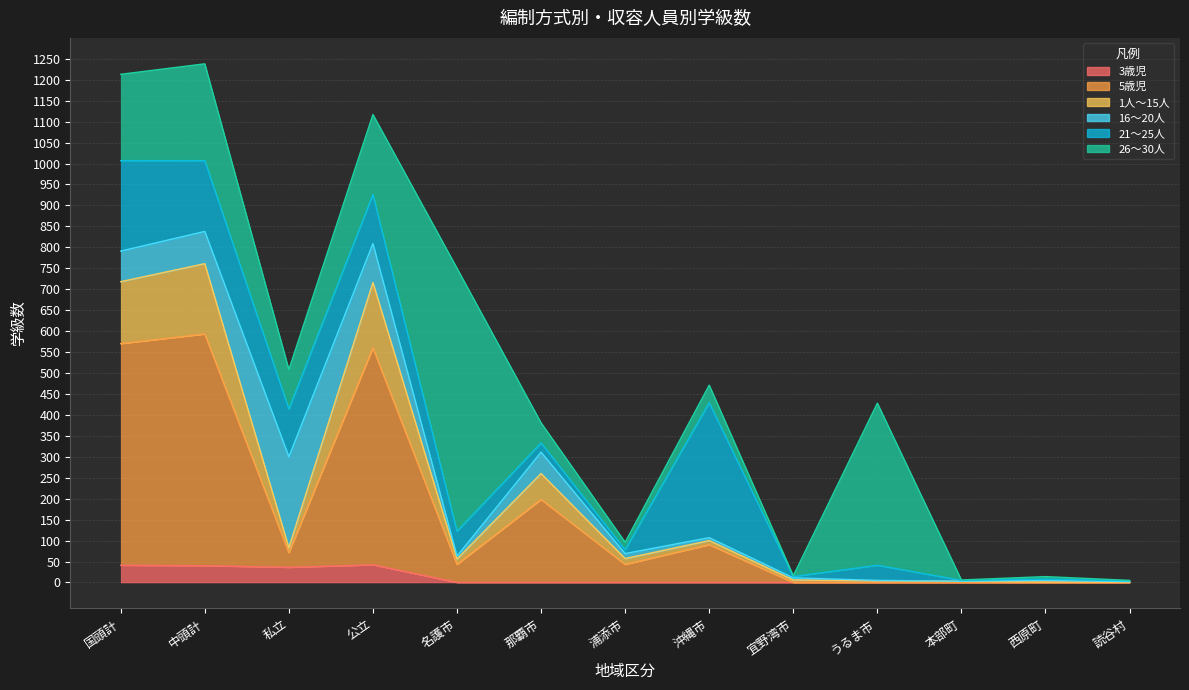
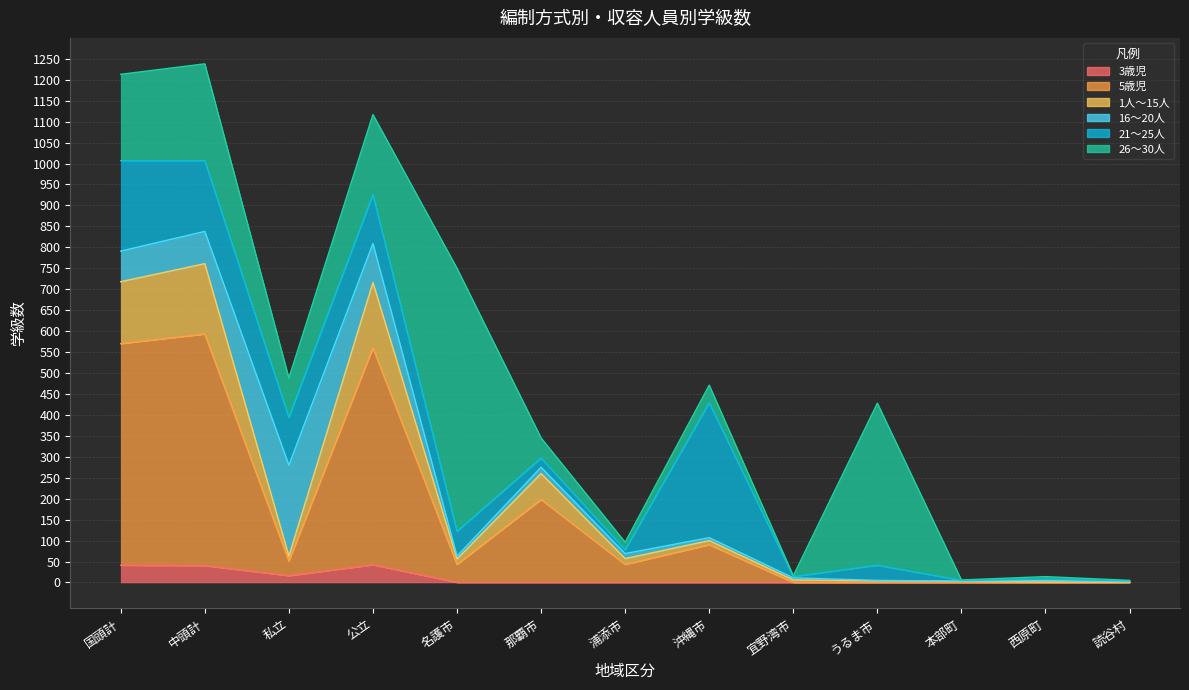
3歳児, 私立: 40 -> 20
16〜20人, 那覇市: 50 -> 20
